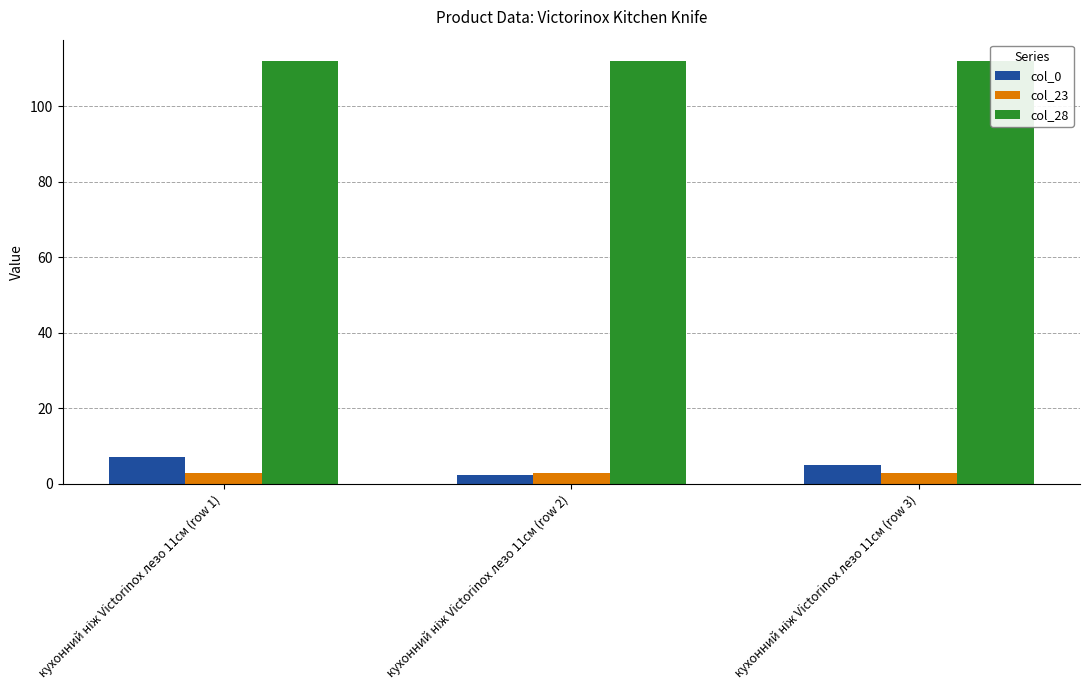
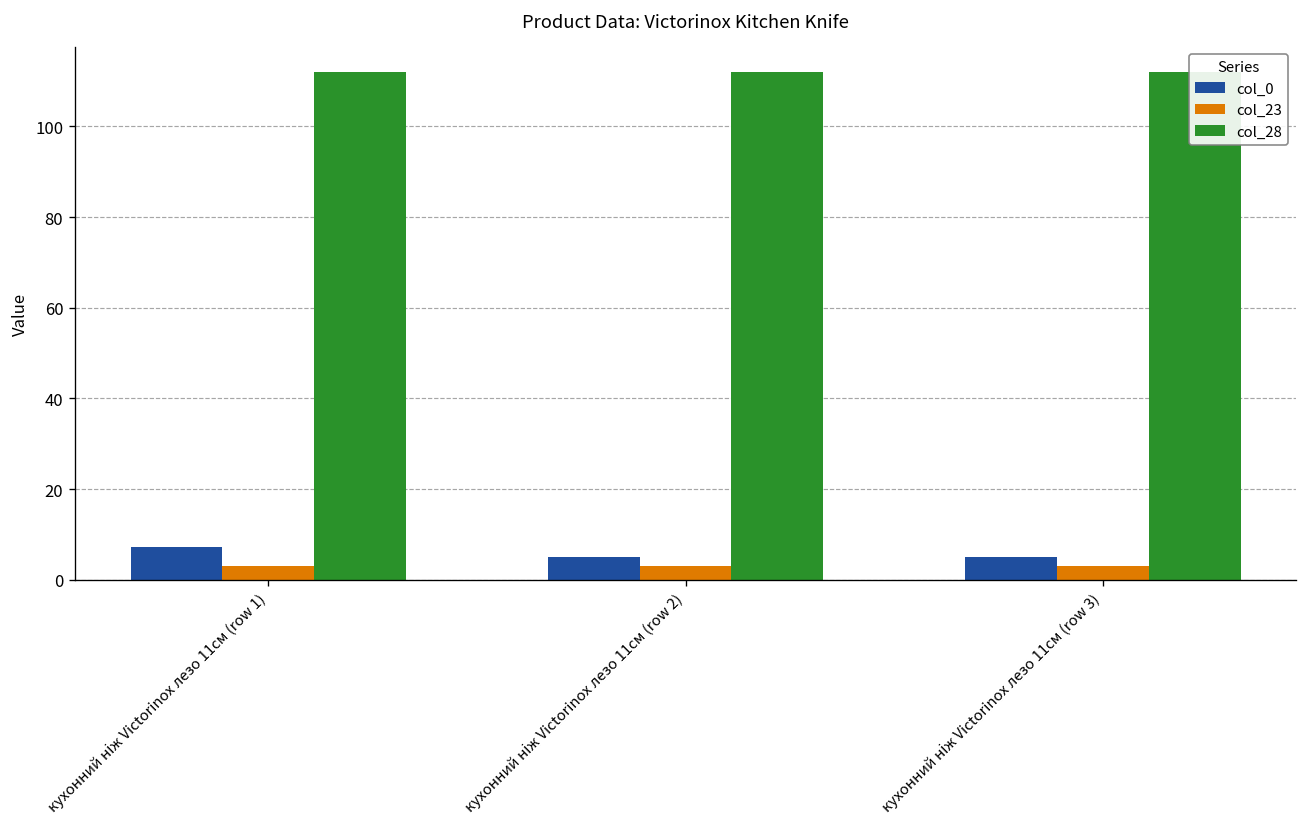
col_0, кухонний ніж Victorinox лезо 11см (row 2): 2 -> 5
